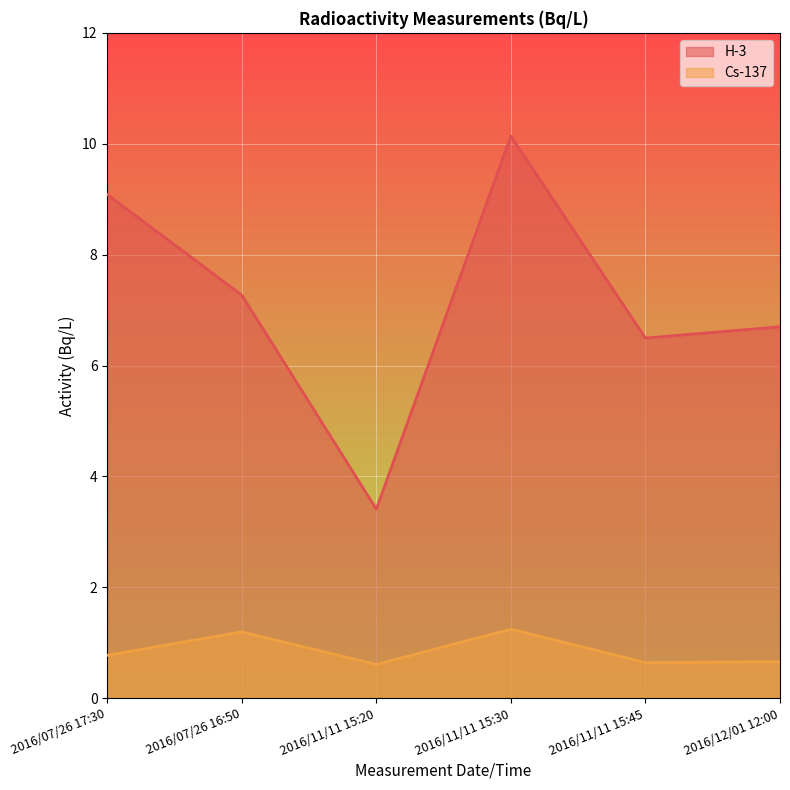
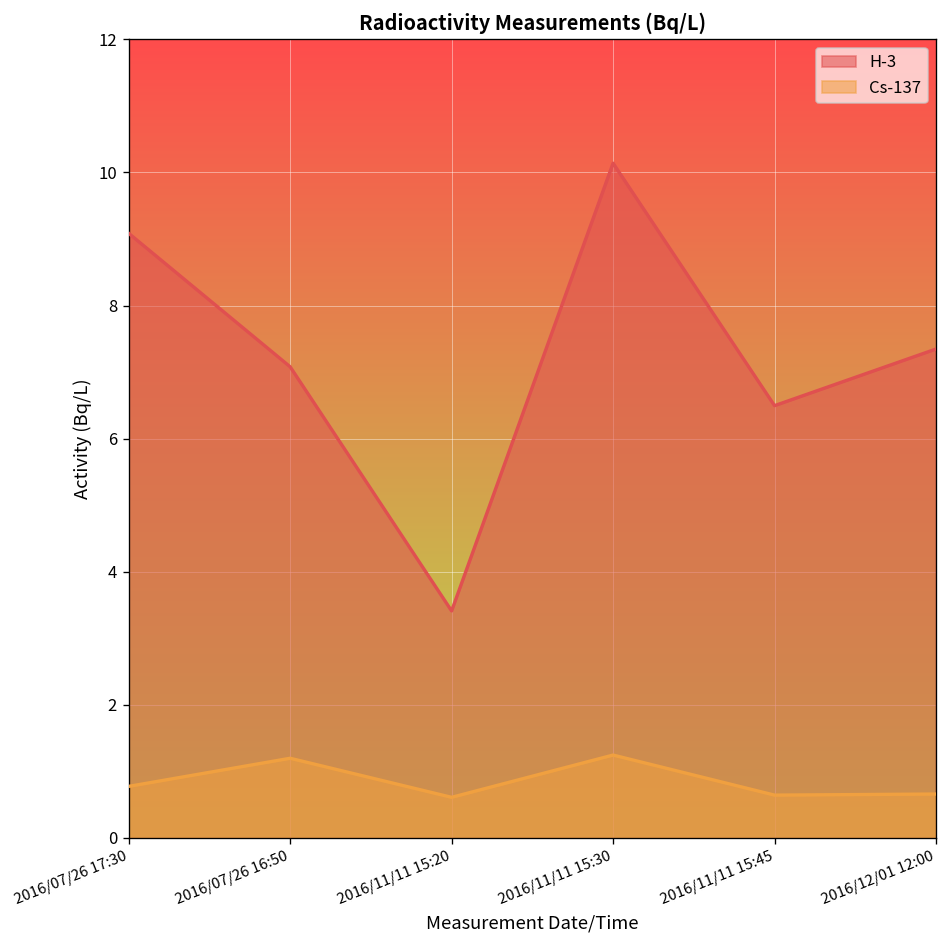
H-3, 2016/07/26 16:50: 7.3 -> 7.1
H-3, 2016/12/01 12:00: 6.7 -> 7.3
